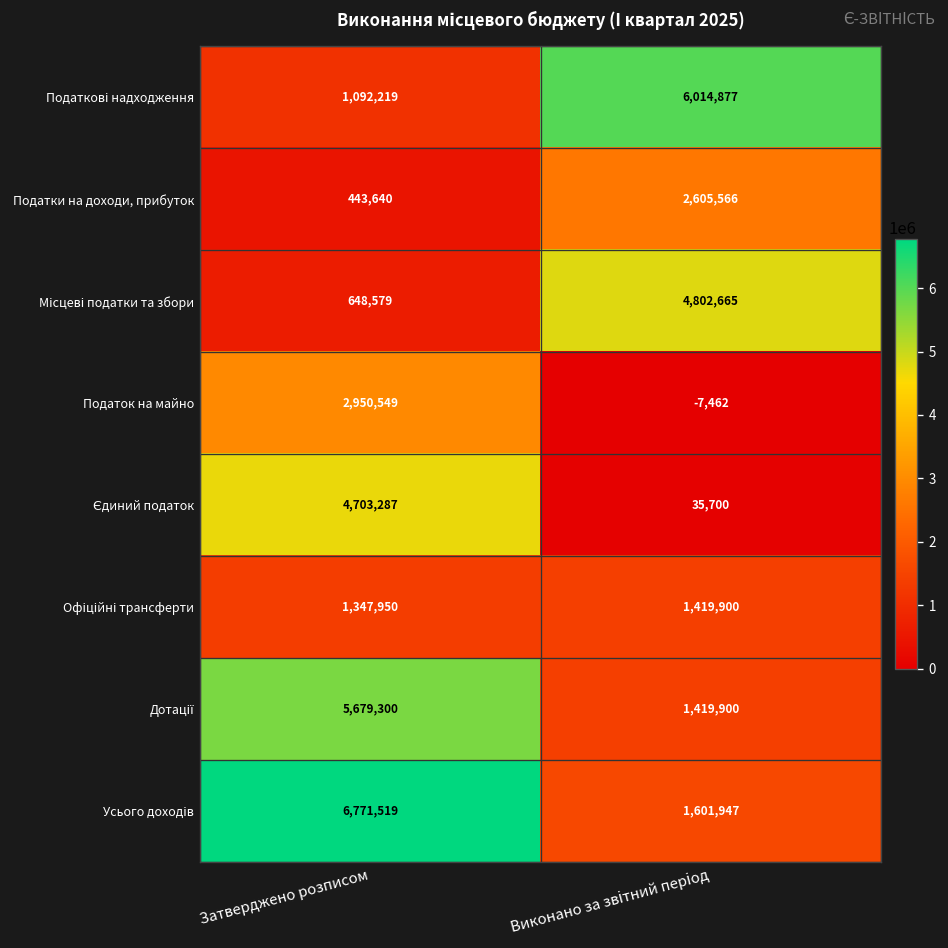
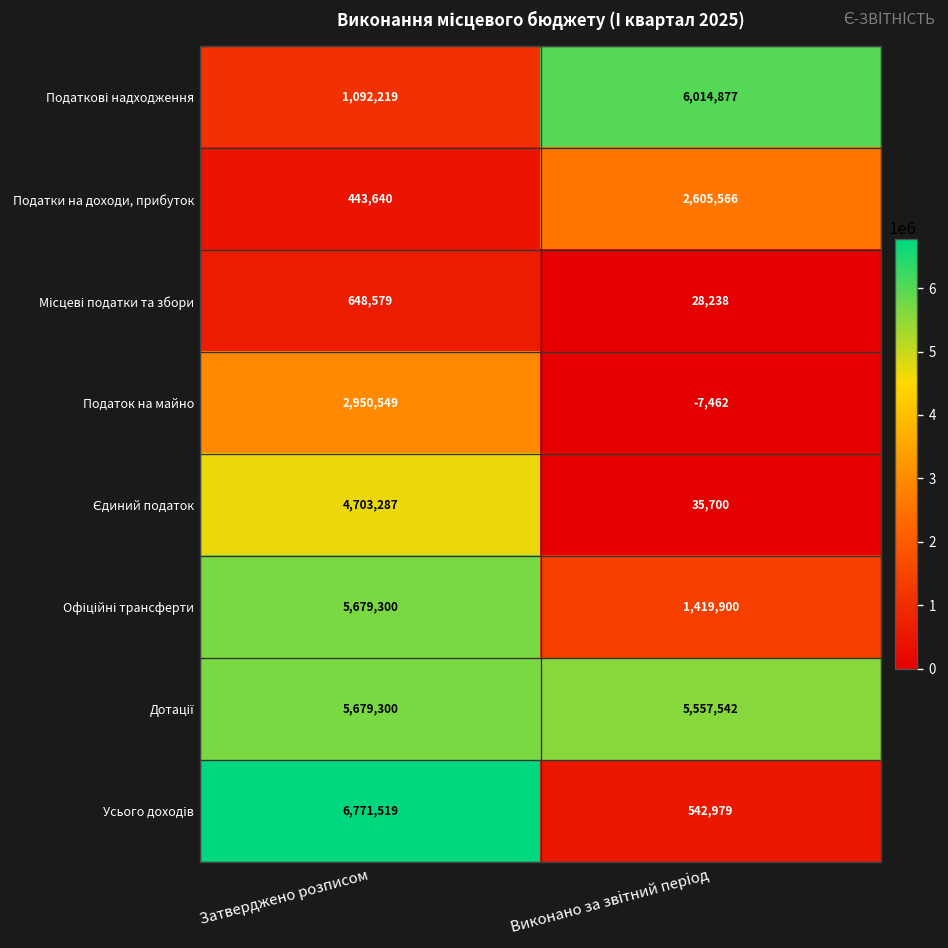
Місцеві податки та збори, Виконано за звітний період: 4,802,665 -> 28,238
Офіційні трансферти, Затверджено розписом: 1,347,950 -> 5,679,300
Дотації, Виконано за звітний період: 1,419,900 -> 5,557,542
Усього доходів, Виконано за звітний період: 1,601,947 -> 542,979
